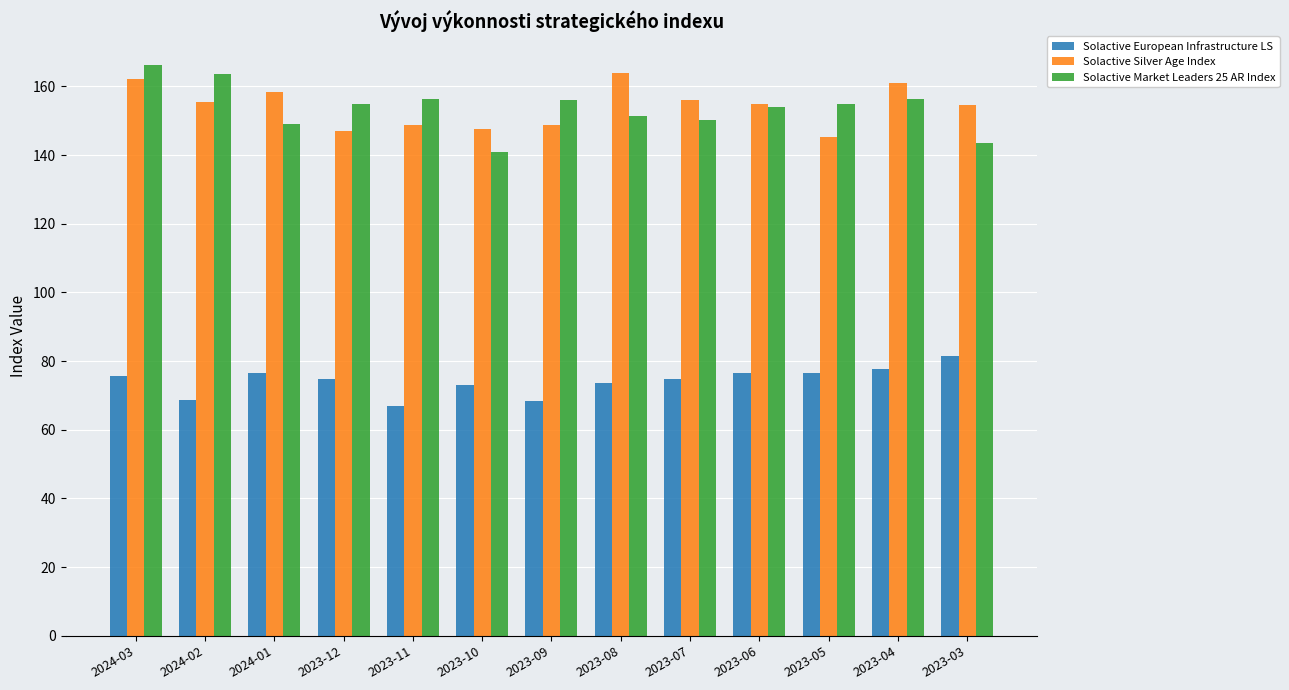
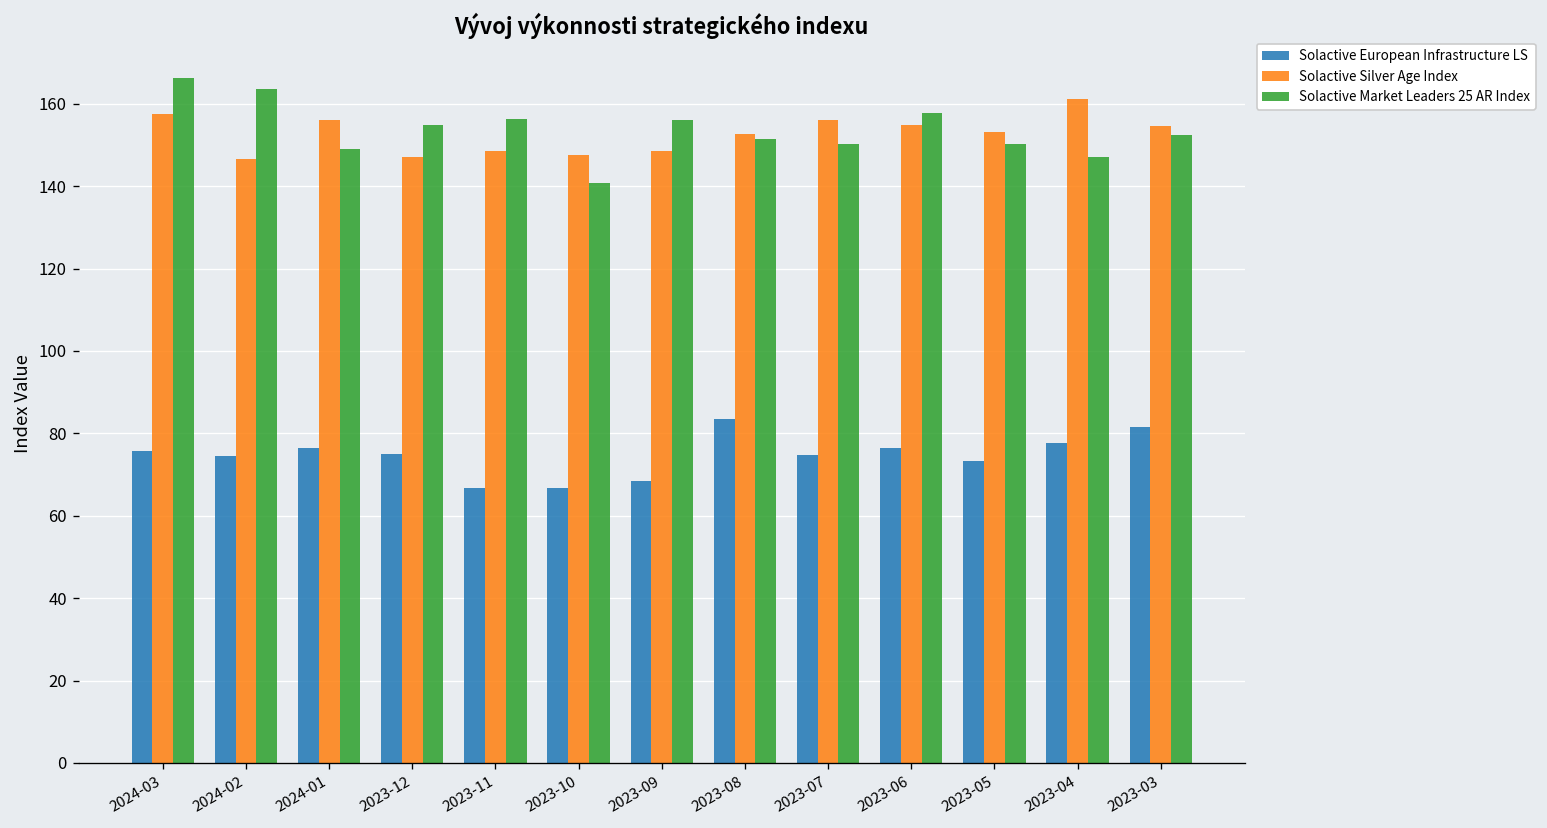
Solactive Silver Age Index, 2024-03: 162 -> 157
Solactive European Infrastructure LS, 2024-02: 69 -> 75
Solactive Silver Age Index, 2024-02: 156 -> 147
Solactive Silver Age Index, 2024-01: 159 -> 156
Solactive European Infrastructure LS, 2023-10: 73 -> 67
Solactive European Infrastructure LS, 2023-08: 74 -> 83
Solactive Silver Age Index, 2023-08: 164 -> 153
Solactive Market Leaders 25 AR Index, 2023-06: 154 -> 158
Solactive European Infrastructure LS, 2023-05: 77 -> 73
Solactive Silver Age Index, 2023-05: 145 -> 153
Solactive Market Leaders 25 AR Index, 2023-05: 155 -> 150
Solactive Market Leaders 25 AR Index, 2023-04: 156 -> 147
Solactive Market Leaders 25 AR Index, 2023-03: 144 -> 152
